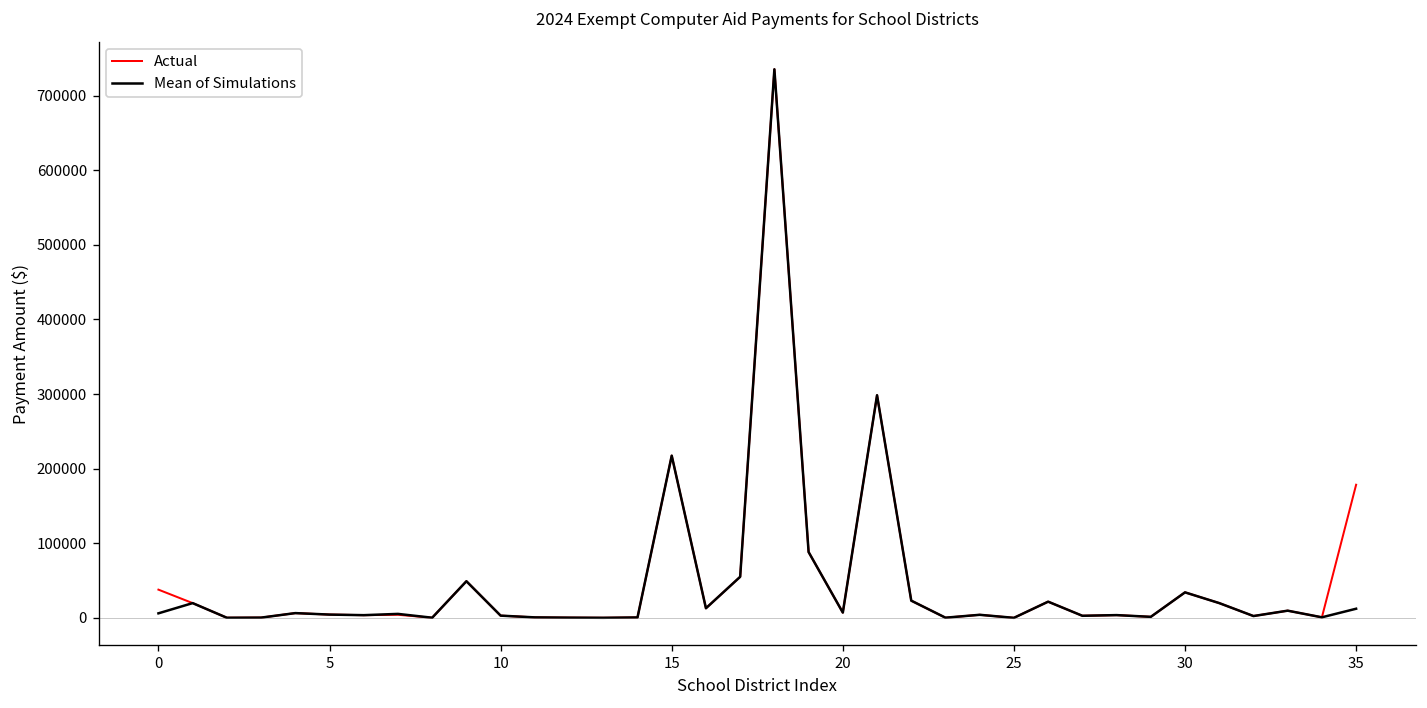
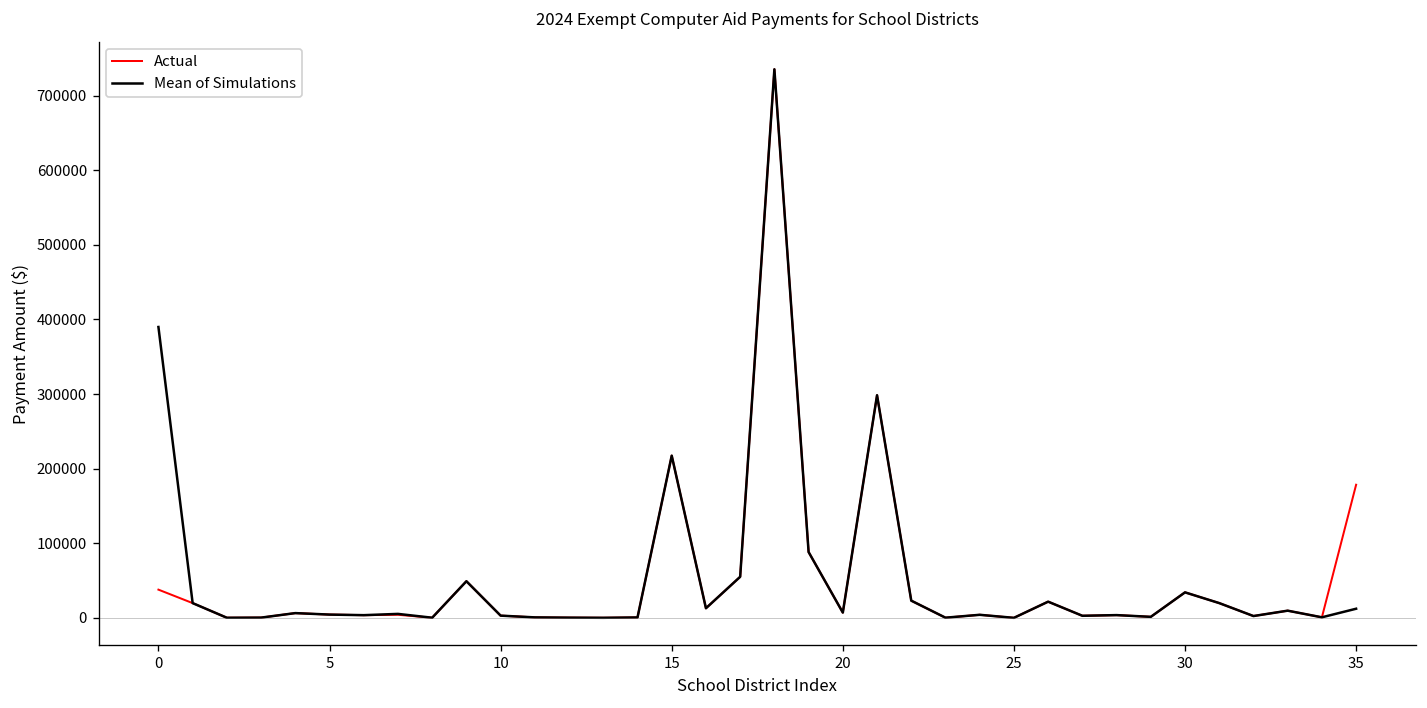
Mean of Simulations, 0: 10000 -> 390000
